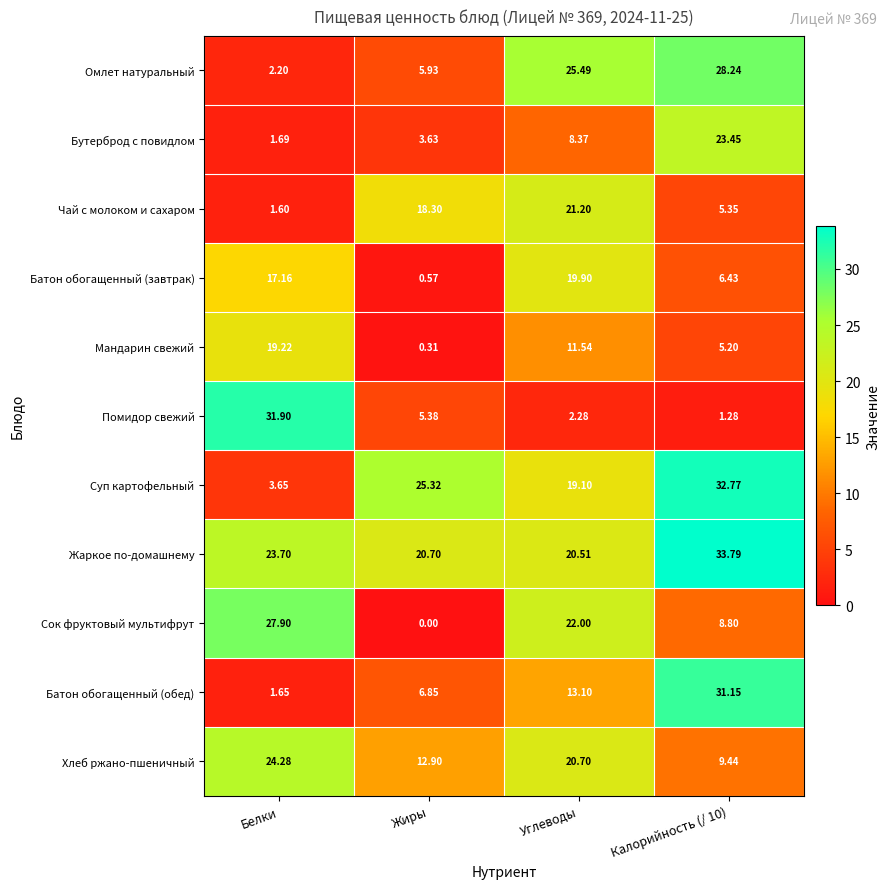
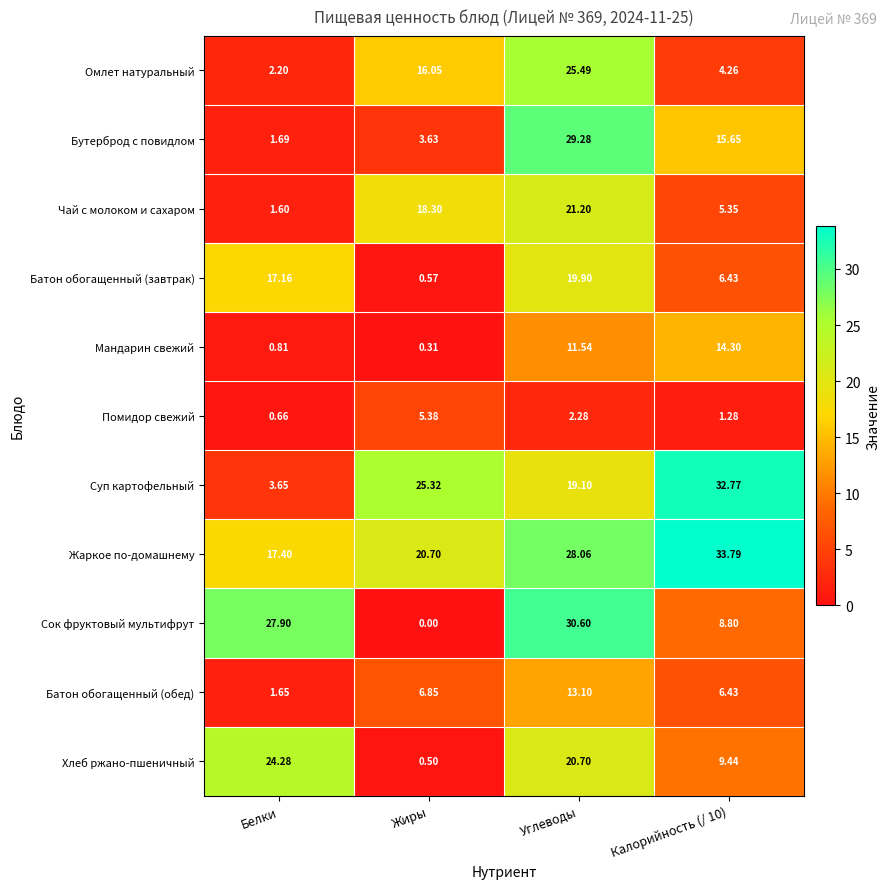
Омлет натуральный, Жиры: 5.93 -> 16.05
Омлет натуральный, Калорийность (/ 10): 28.24 -> 4.26
Бутерброд с повидлом, Углеводы: 8.37 -> 29.28
Бутерброд с повидлом, Калорийность (/ 10): 23.45 -> 15.65
Мандарин свежий, Белки: 19.22 -> 0.81
Мандарин свежий, Калорийность (/ 10): 5.20 -> 14.30
Помидор свежий, Белки: 31.90 -> 0.66
Жаркое по-домашнему, Белки: 23.70 -> 17.40
Жаркое по-домашнему, Углеводы: 20.51 -> 28.06
Сок фруктовый мультифрут, Углеводы: 22.00 -> 30.60
Батон обогащенный (обед), Калорийность (/ 10): 31.15 -> 6.43
Хлеб ржано-пшеничный, Жиры: 12.90 -> 0.50
